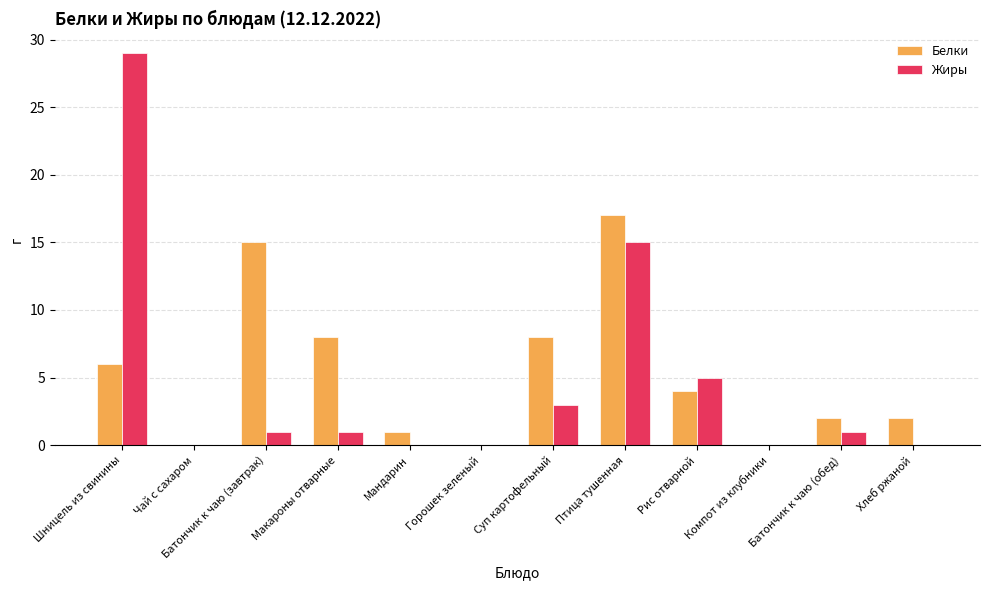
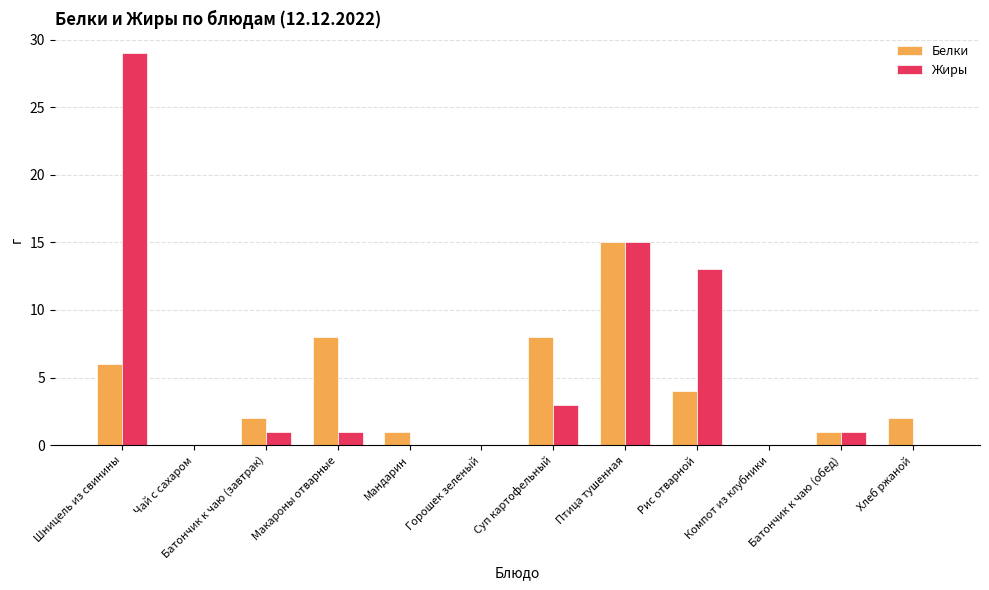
Белки, Батончик к чаю (завтрак): 15 -> 2
Белки, Птица тушенная: 17 -> 15
Жиры, Рис отварной: 5 -> 13
Белки, Батончик к чаю (обед): 2 -> 1
